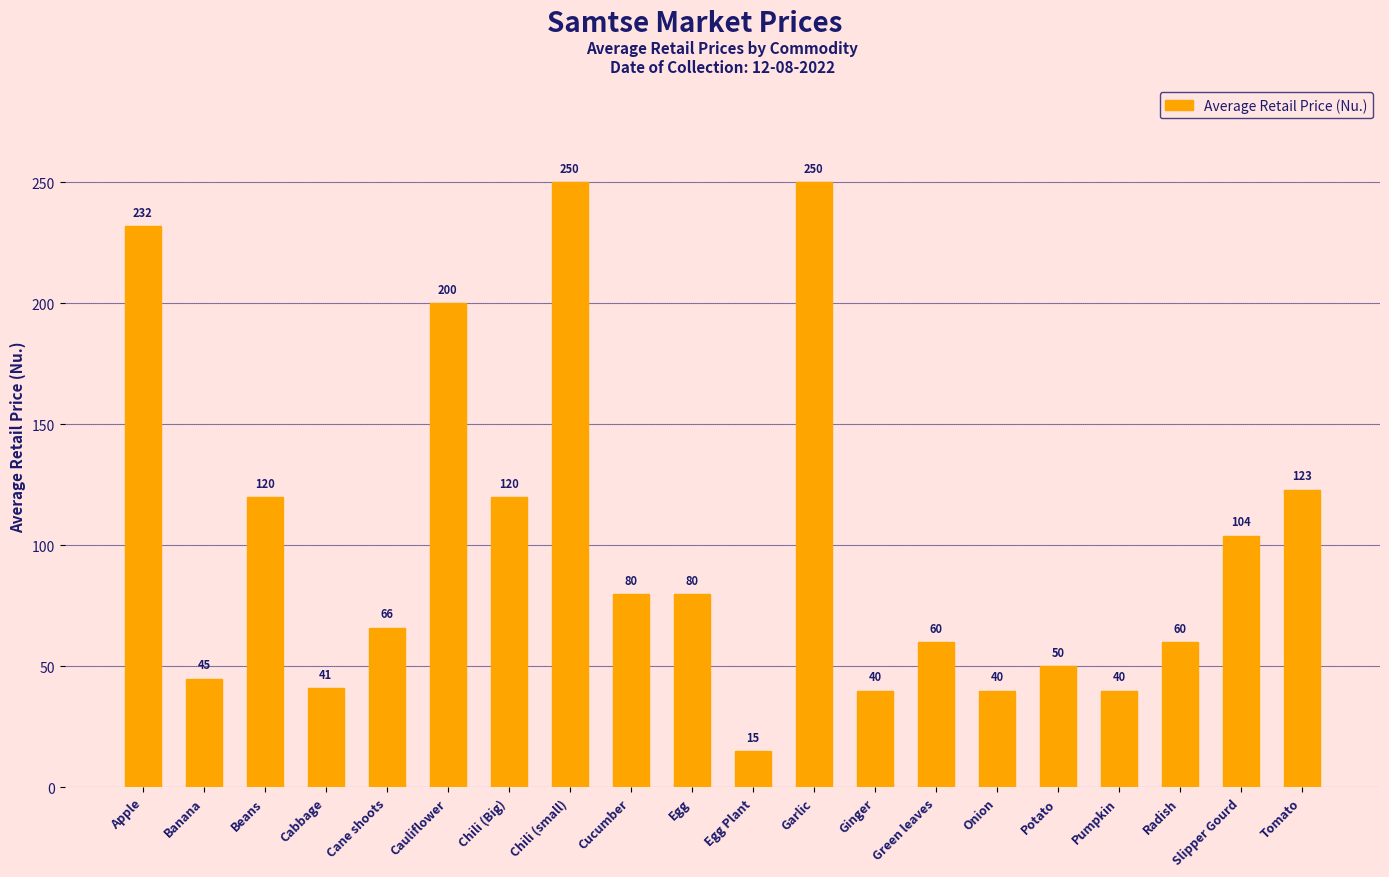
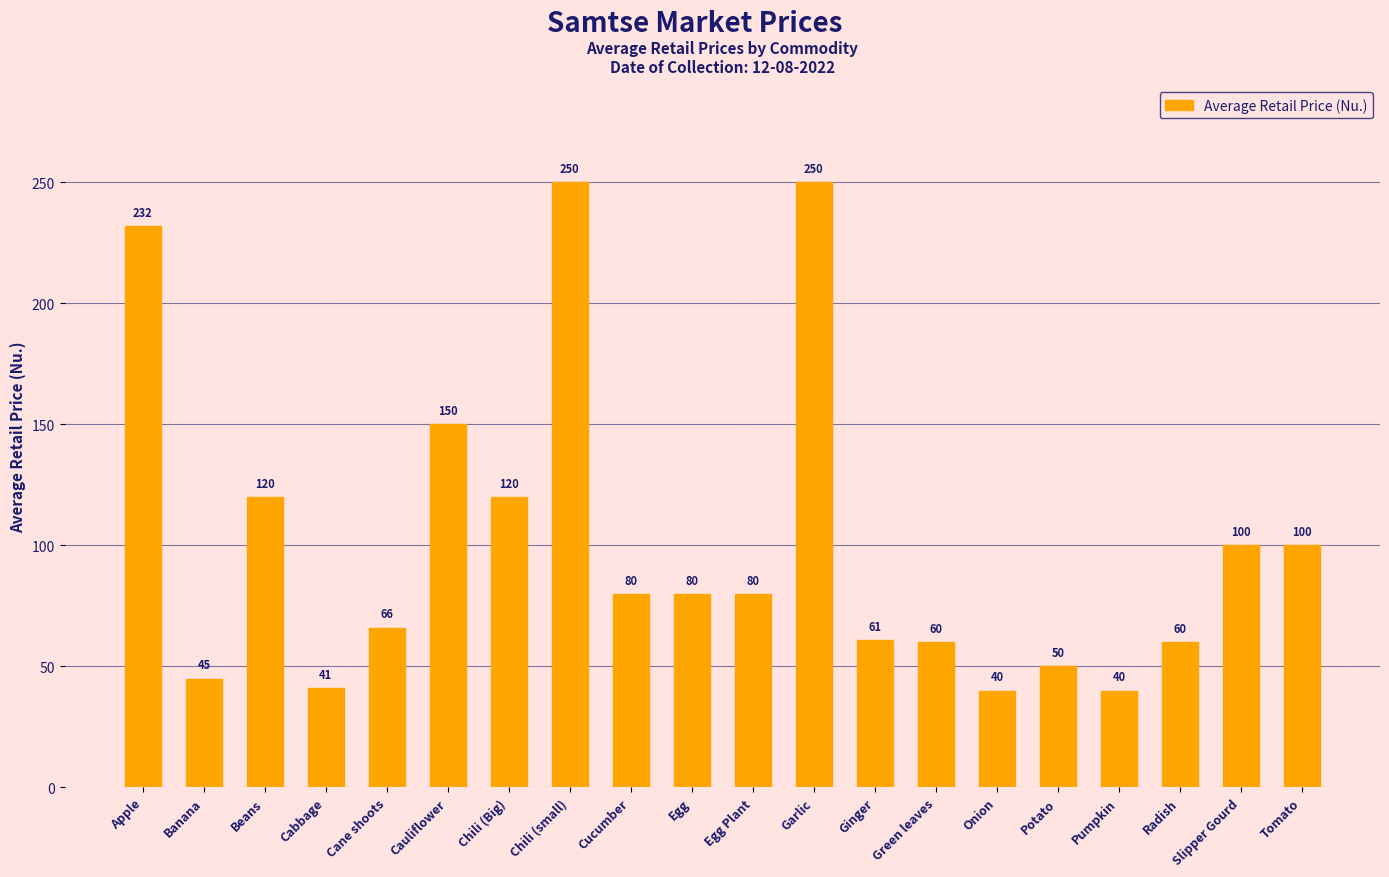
Cauliflower: 200 -> 150
Egg Plant: 15 -> 80
Ginger: 40 -> 61
Slipper Gourd: 104 -> 100
Tomato: 123 -> 100
